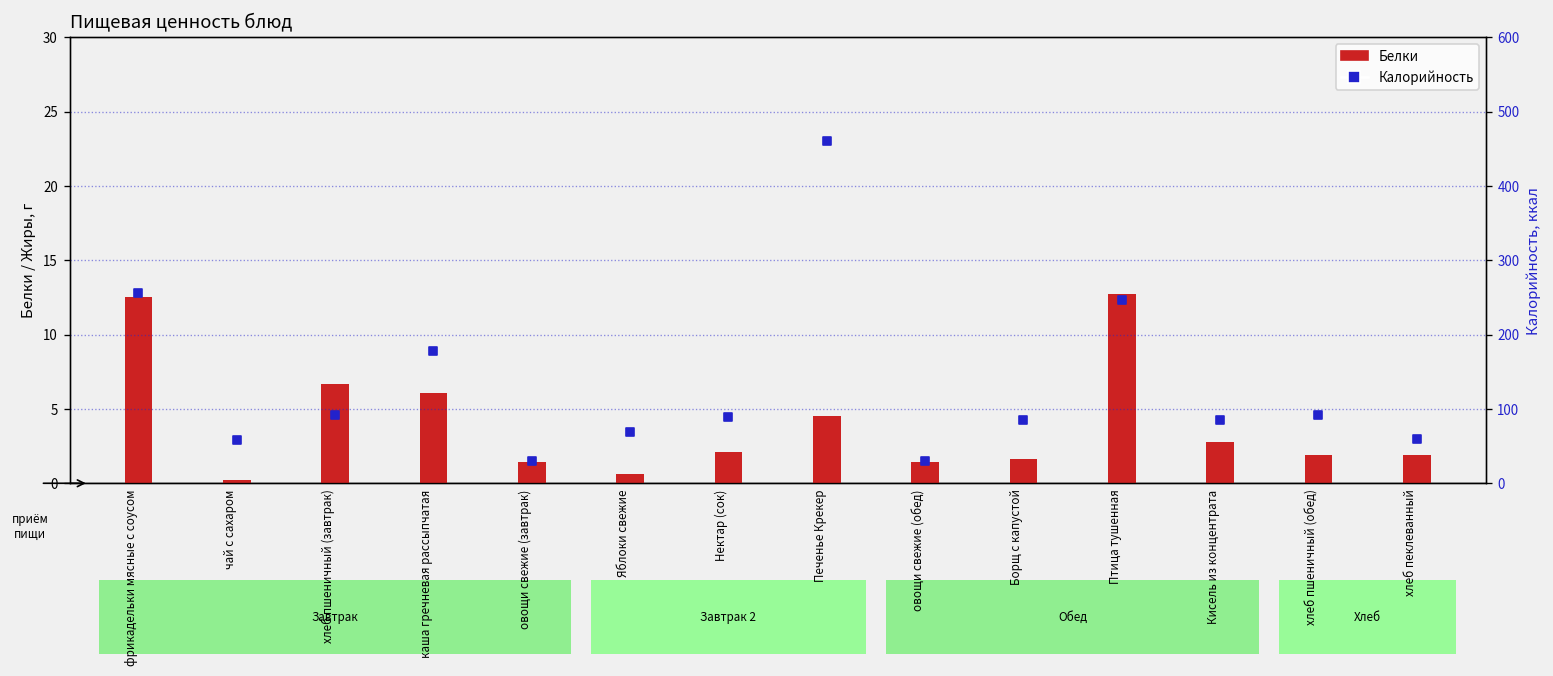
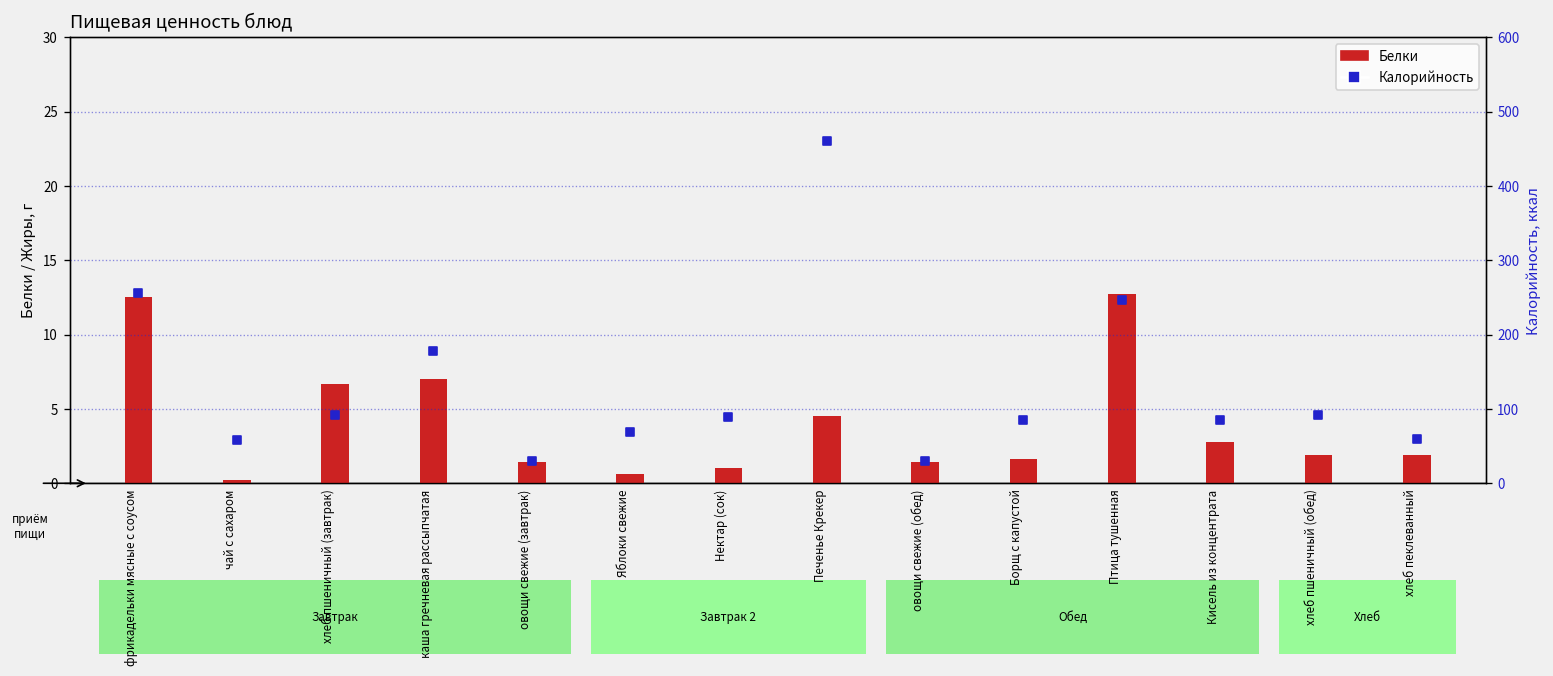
Белки, каша гречневая рассыпчатая: 6.1 -> 7.0
Белки, Нектар (сок): 2.1 -> 1.0
